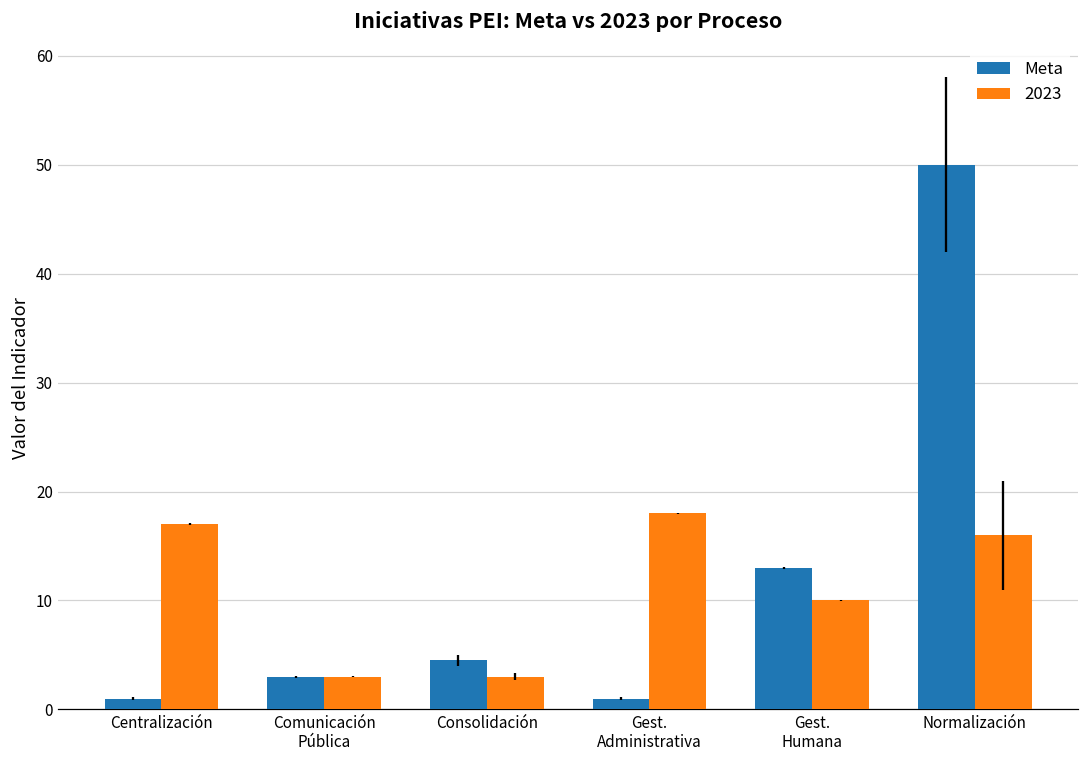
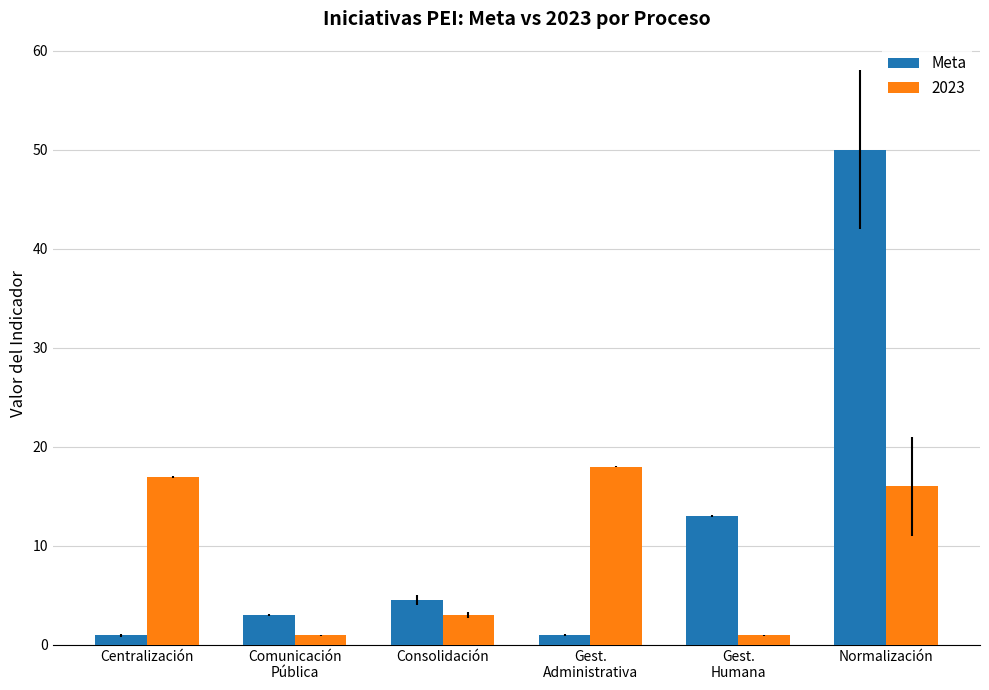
2023, Comunicación Pública: 3 -> 1
2023, Gest. Humana: 10 -> 1
